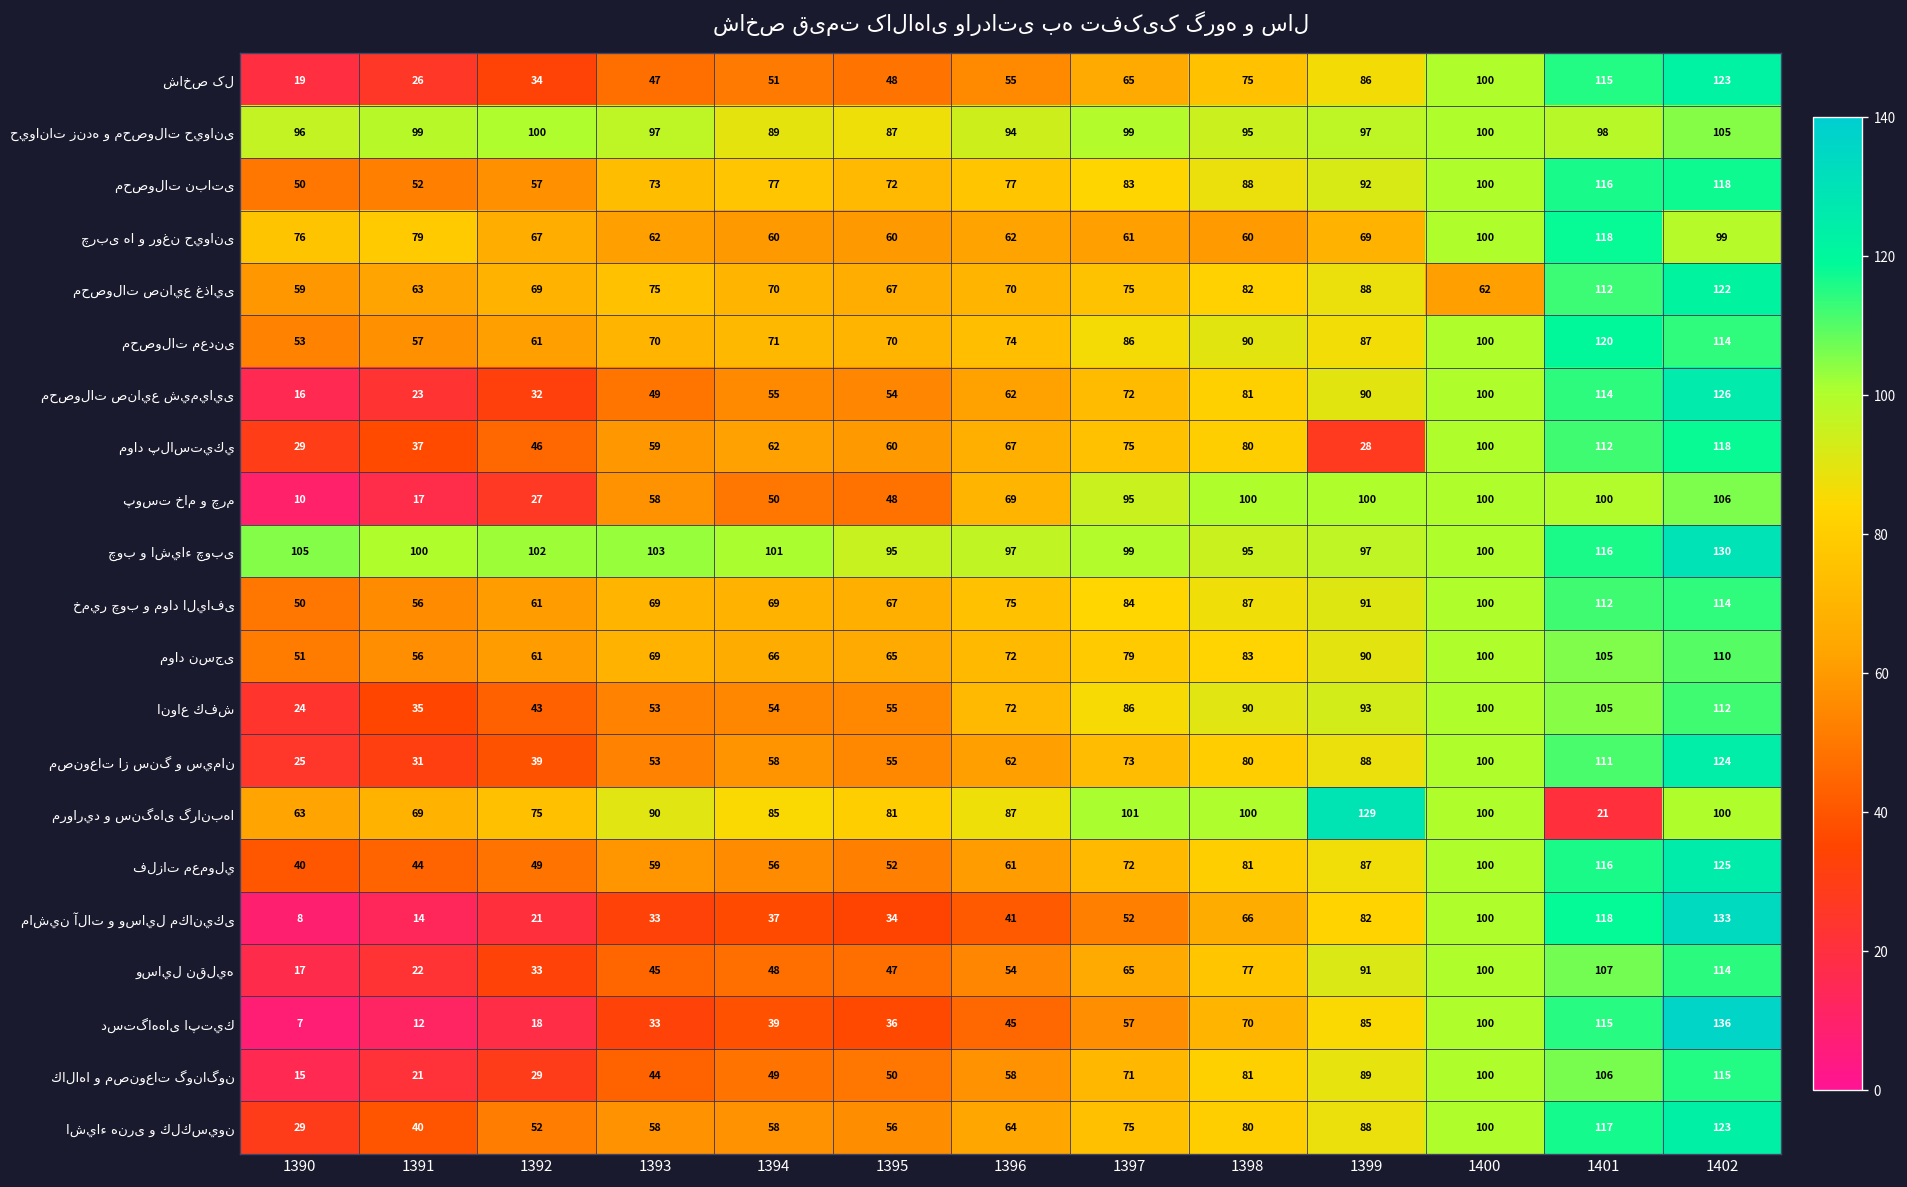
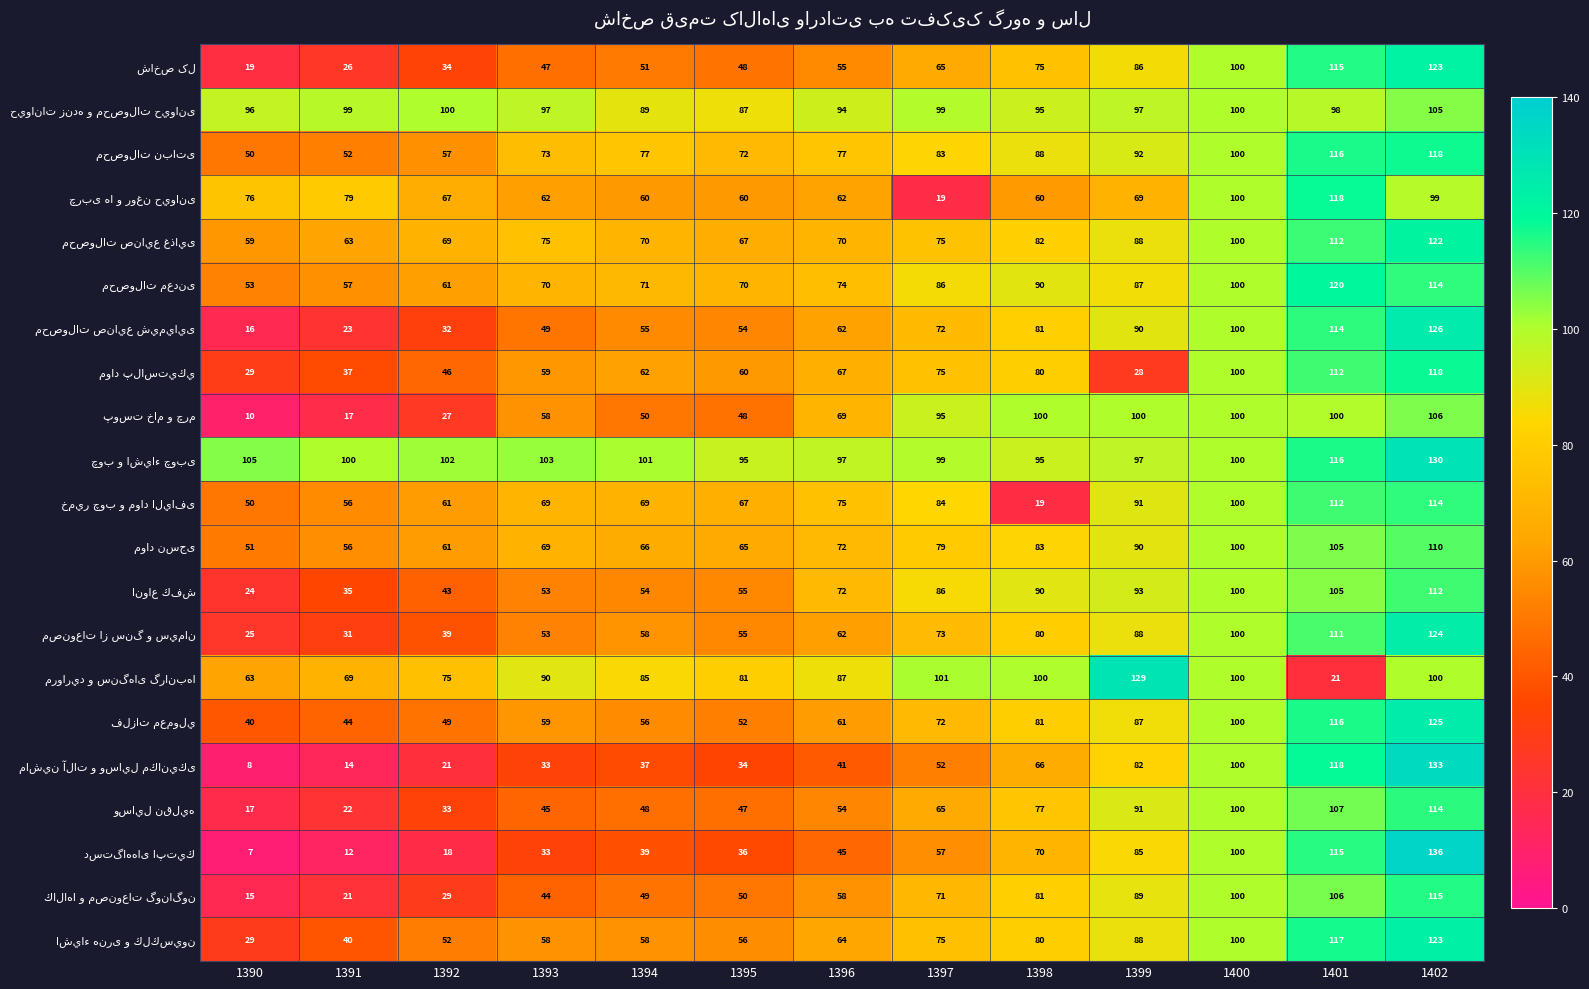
چربى ها و روغن حيوانى, 1397: 61 -> 19
محصولات صنايع غذايى, 1400: 62 -> 100
خمير چوب و مواد اليافى, 1398: 87 -> 19
